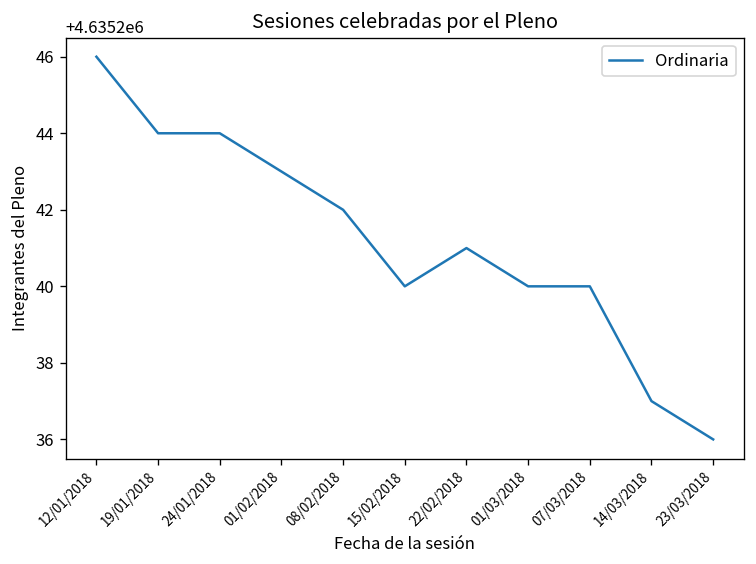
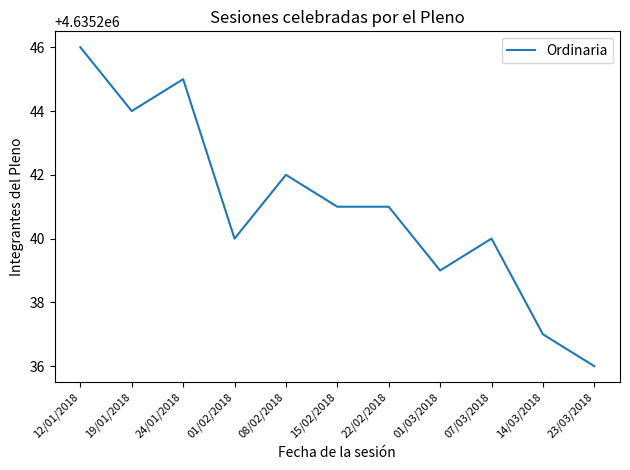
24/01/2018: 4635244 -> 4635245
01/02/2018: 4635243 -> 4635240
15/02/2018: 4635240 -> 4635241
01/03/2018: 4635240 -> 4635239
